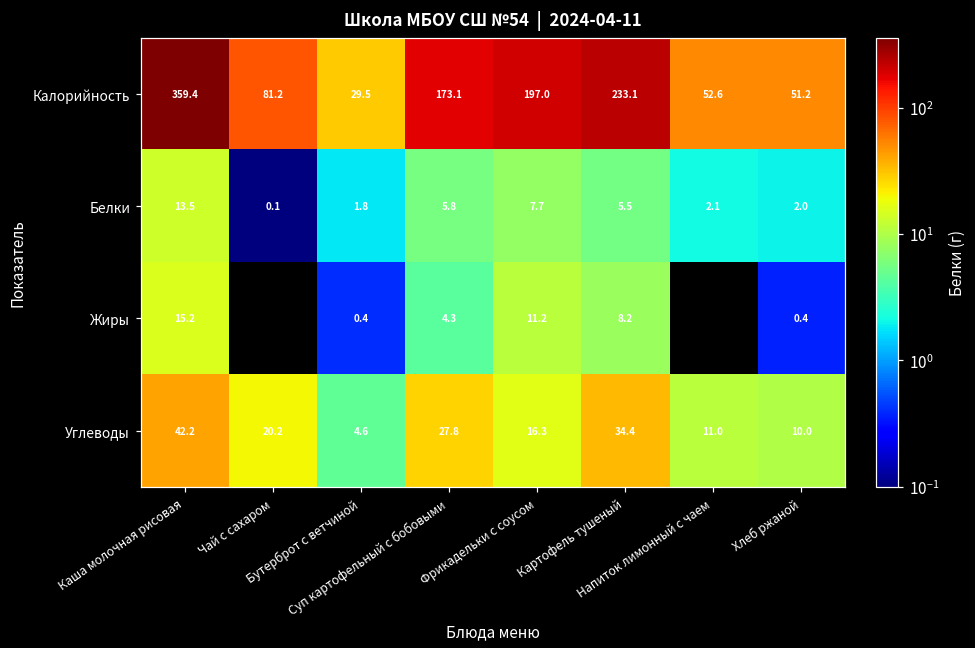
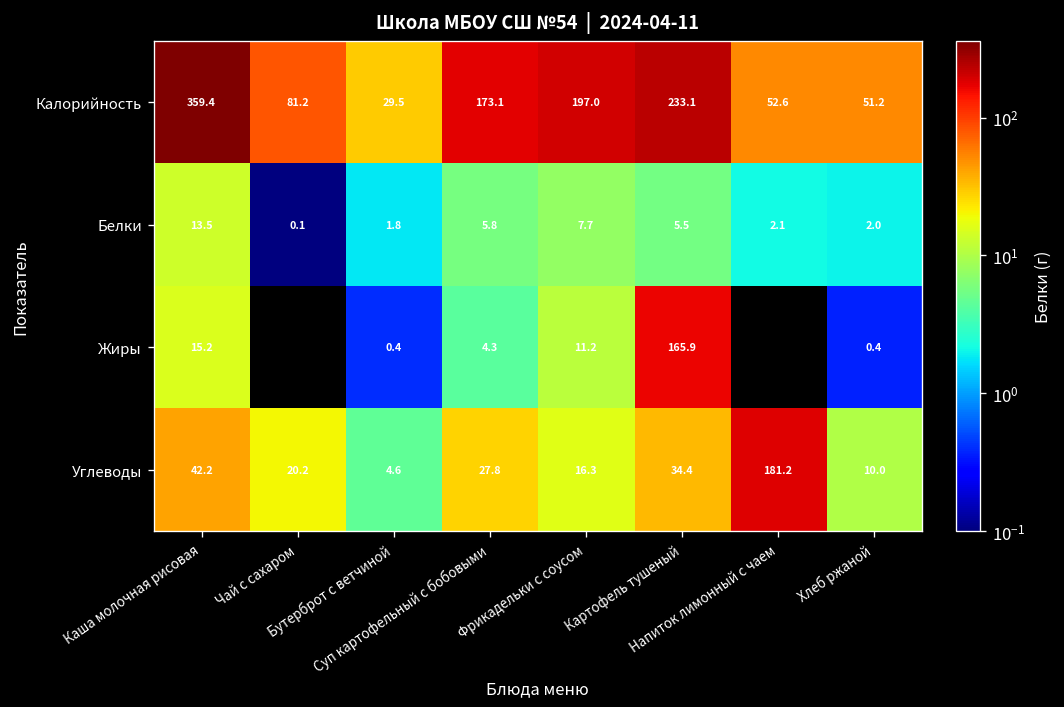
Жиры, Картофель тушеный: 8.2 -> 165.9
Углеводы, Напиток лимонный с чаем: 11.0 -> 181.2
